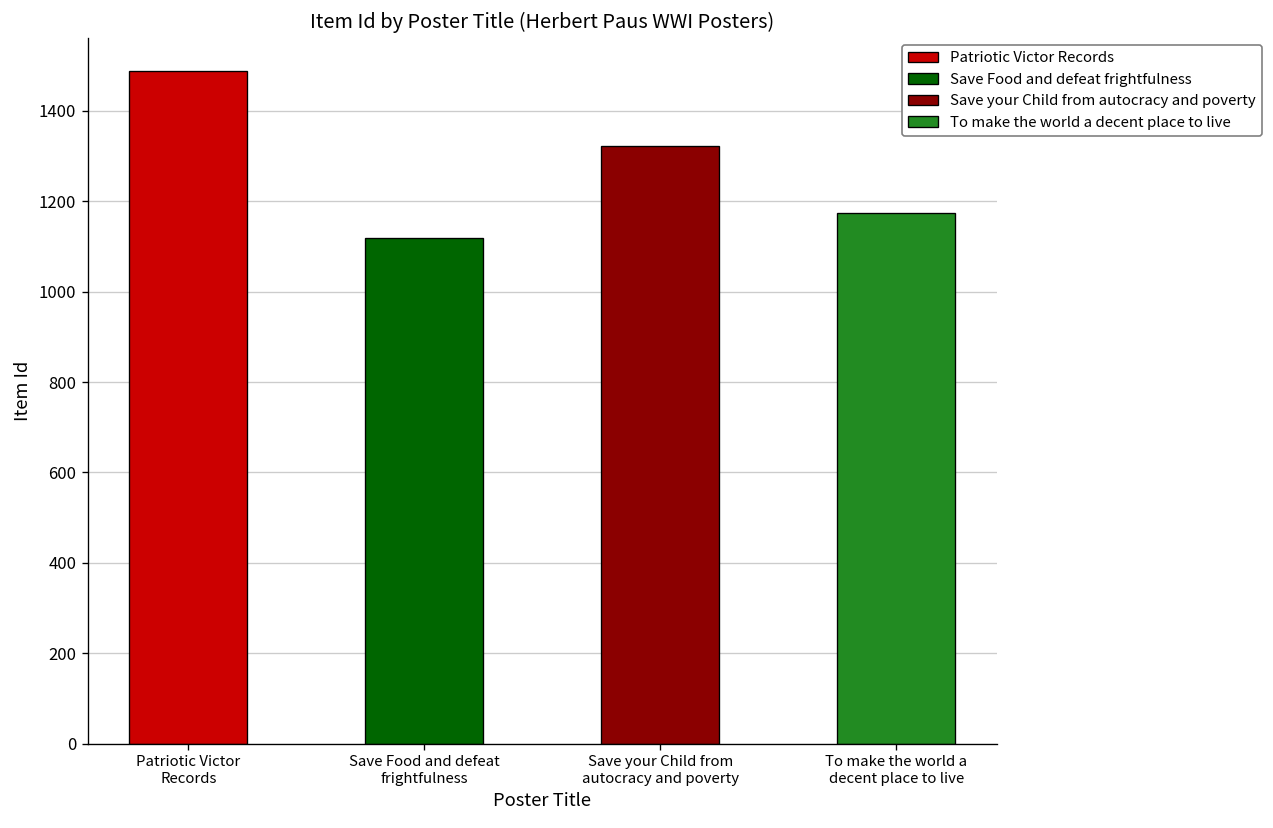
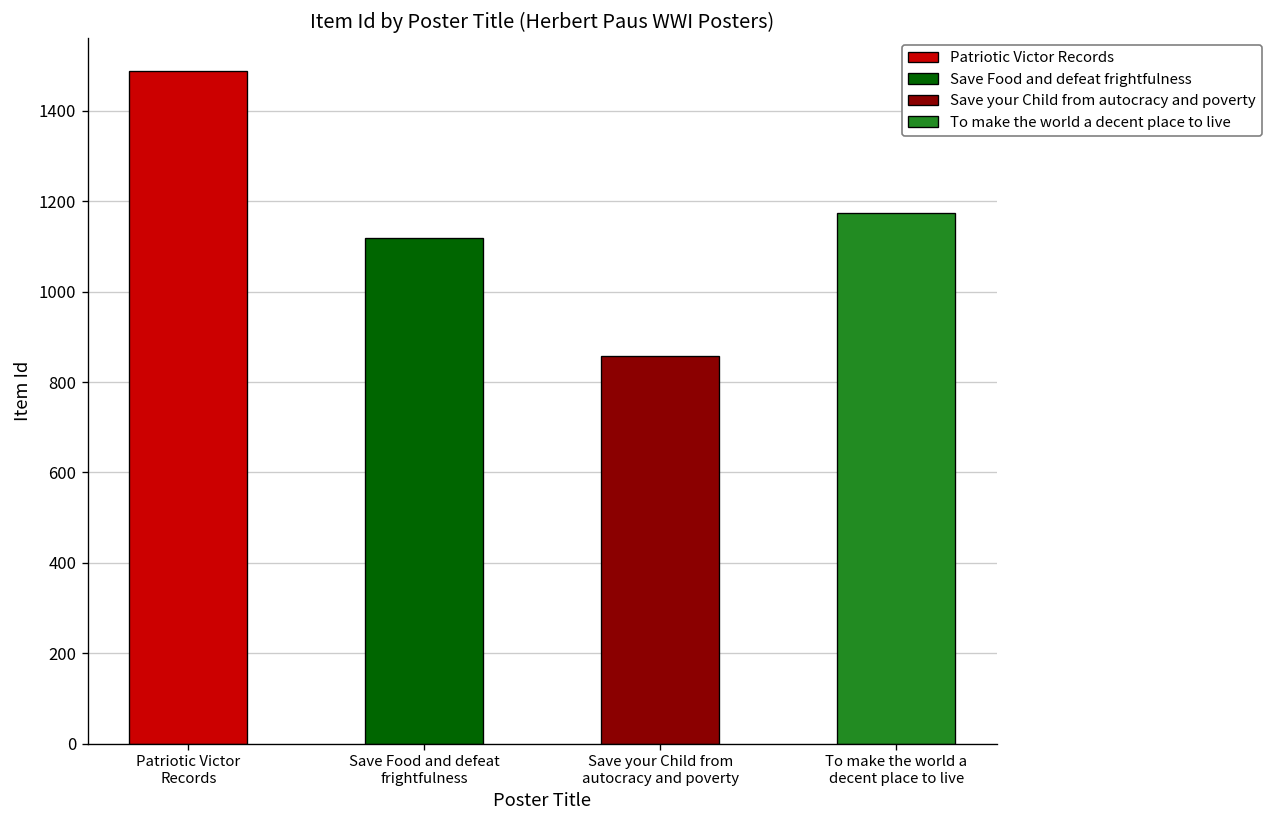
Save your Child from autocracy and poverty: 1320 -> 860
